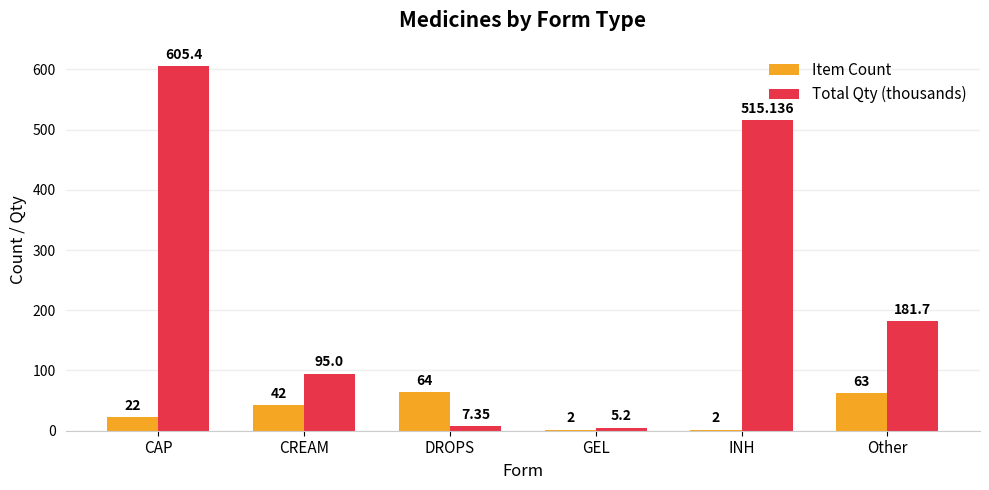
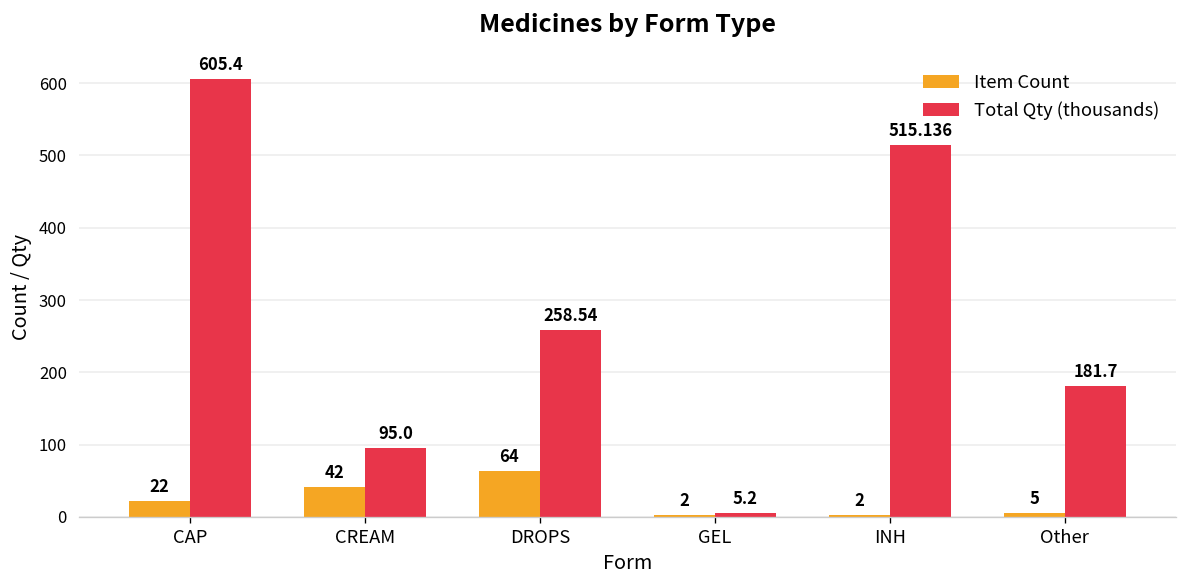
Total Qty (thousands), DROPS: 7.35 -> 258.54
Item Count, Other: 63 -> 5
